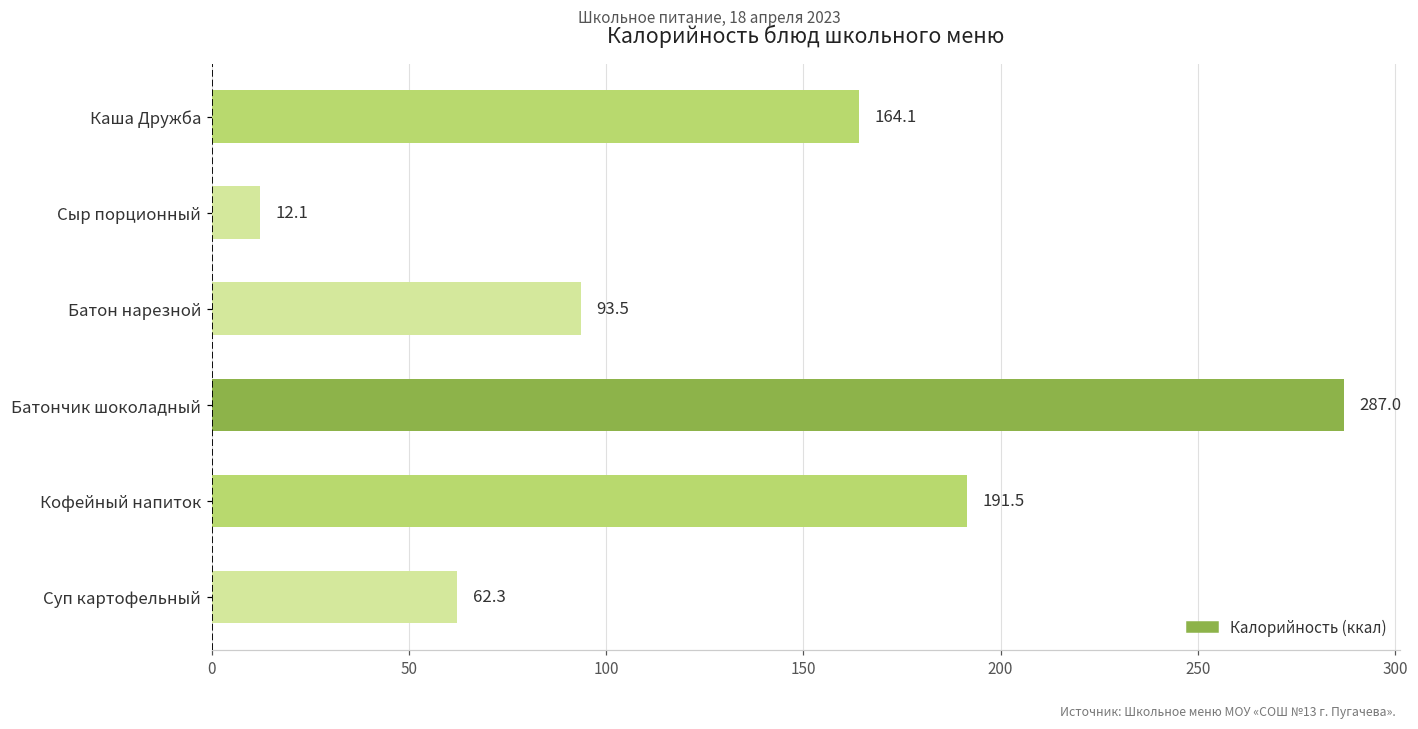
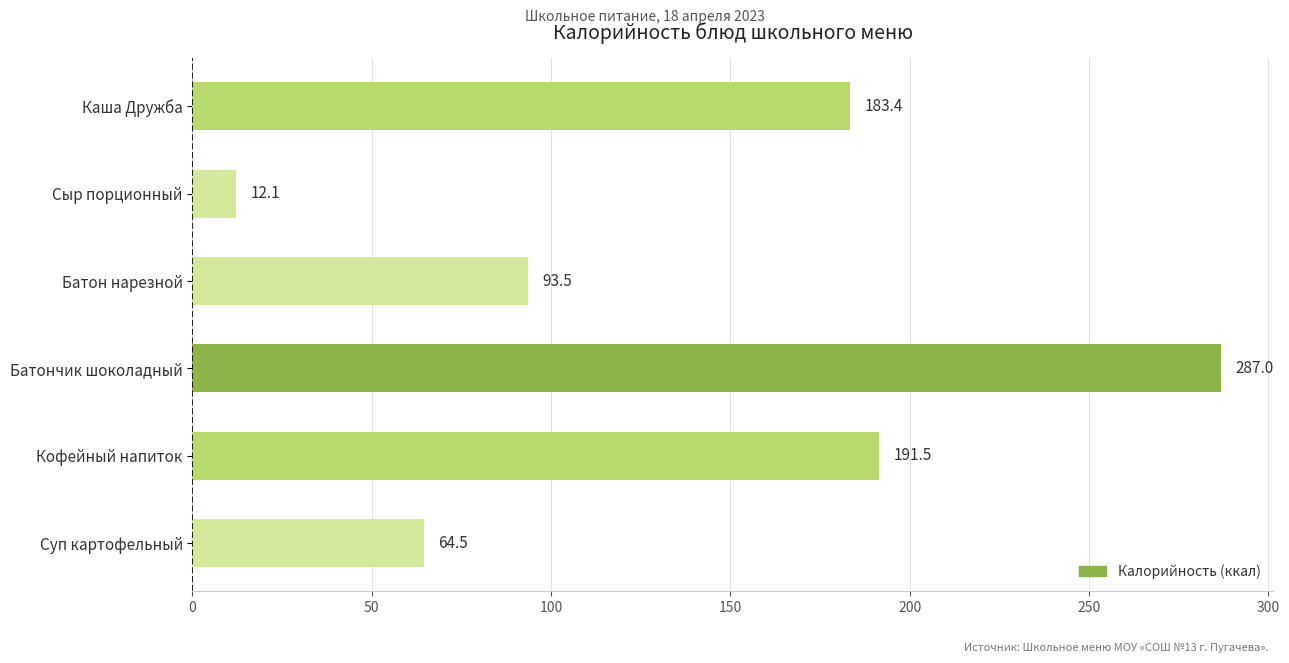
Каша Дружба: 164.1 -> 183.4
Суп картофельный: 62.3 -> 64.5
